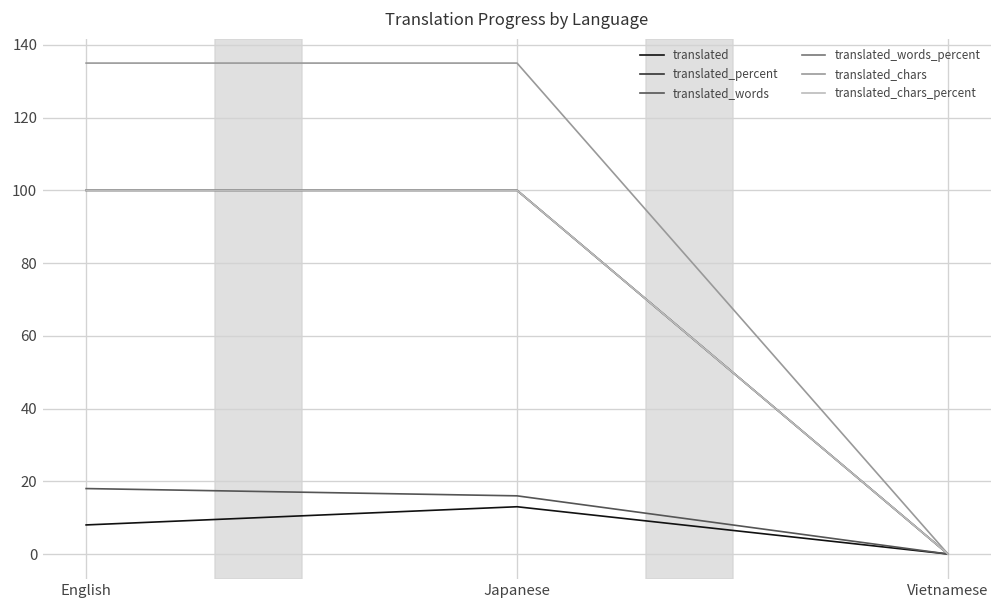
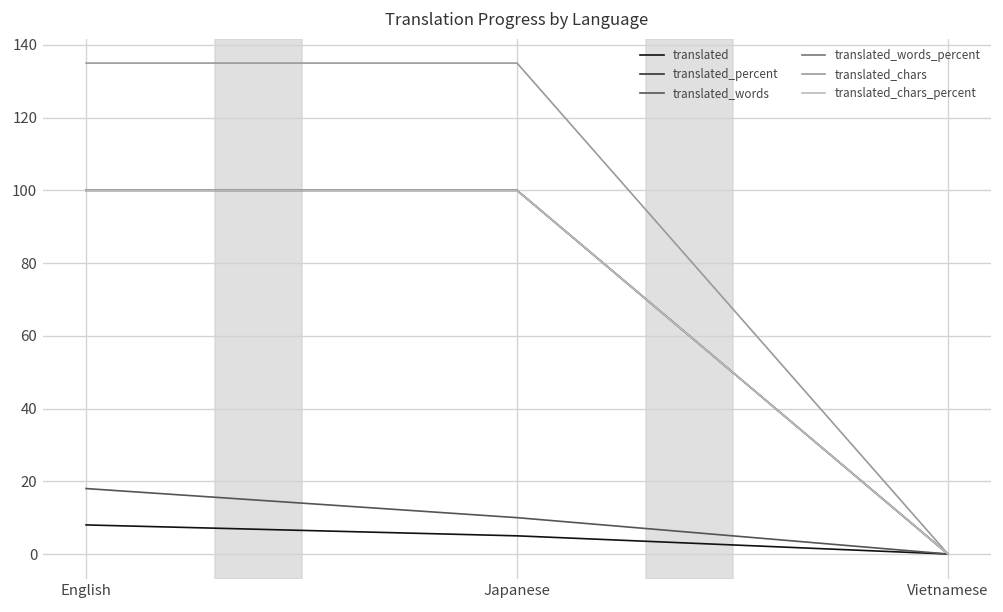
translated, Japanese: 13 -> 5
translated_words, Japanese: 16 -> 10
